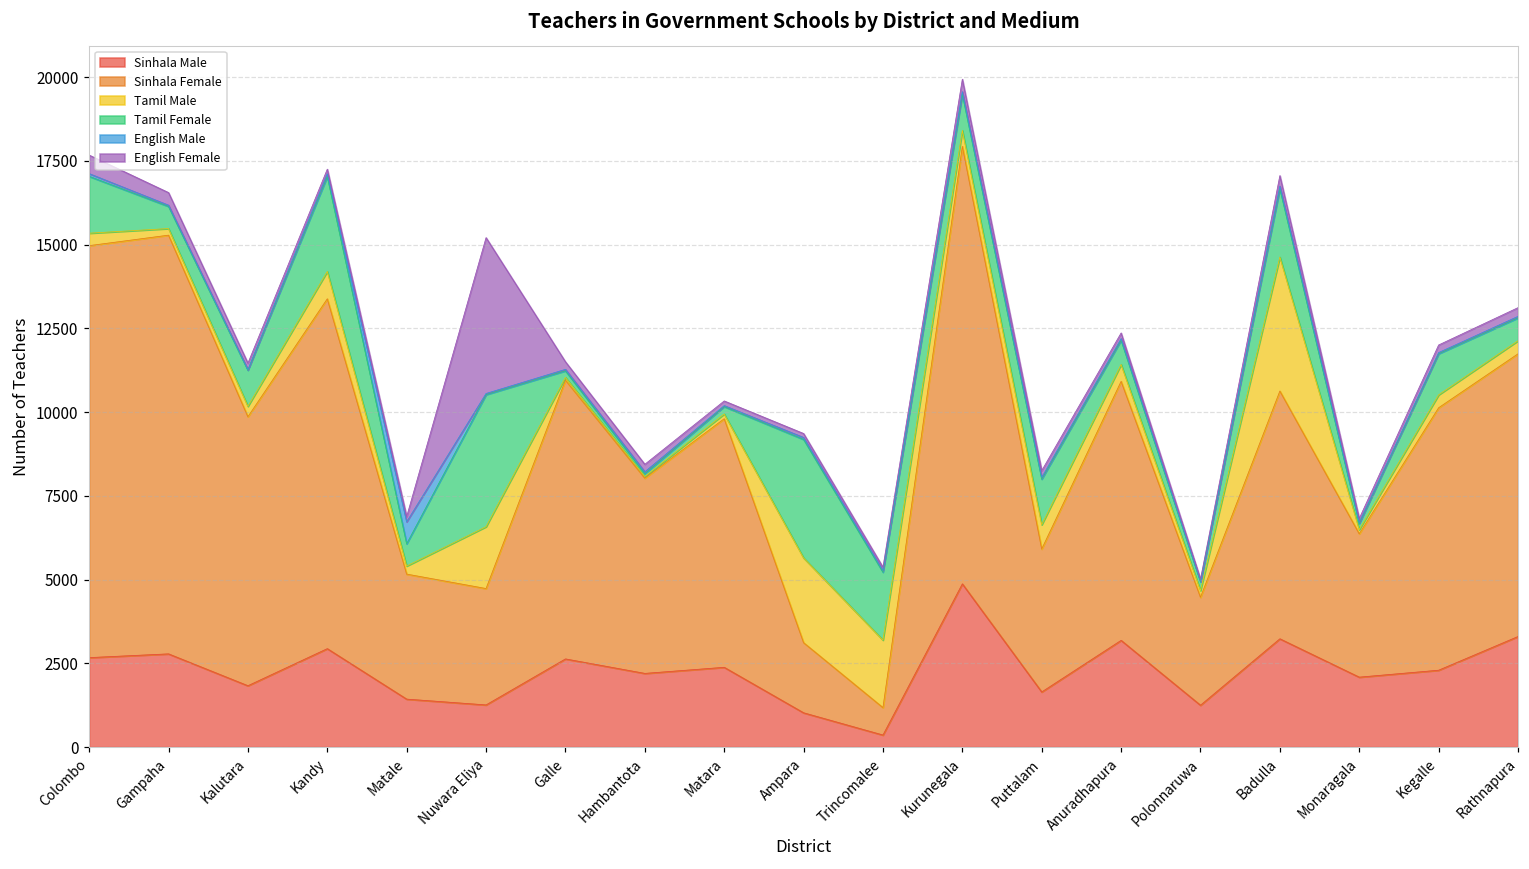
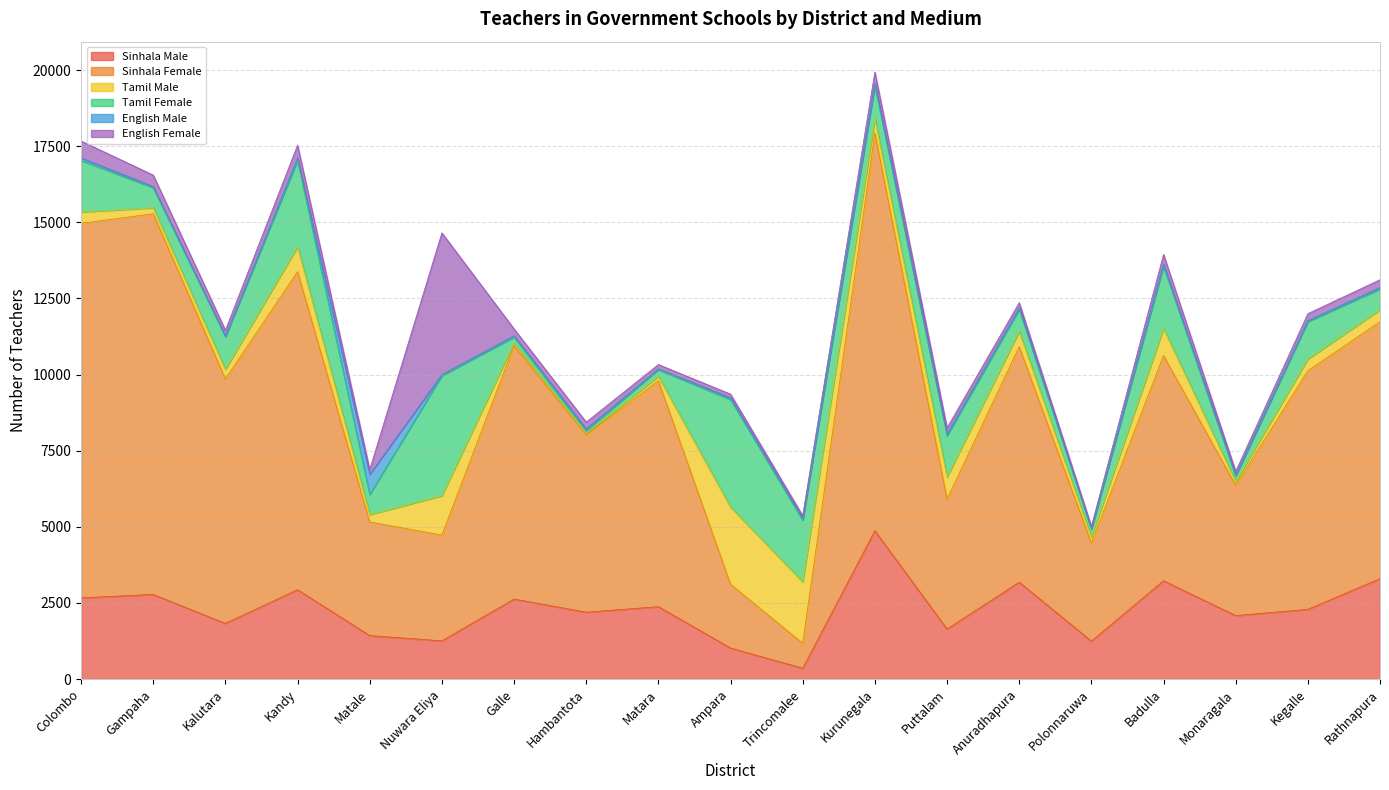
English Female, Kandy: 100 -> 400
Tamil Male, Nuwara Eliya: 1800 -> 1300
Tamil Male, Badulla: 4000 -> 900
